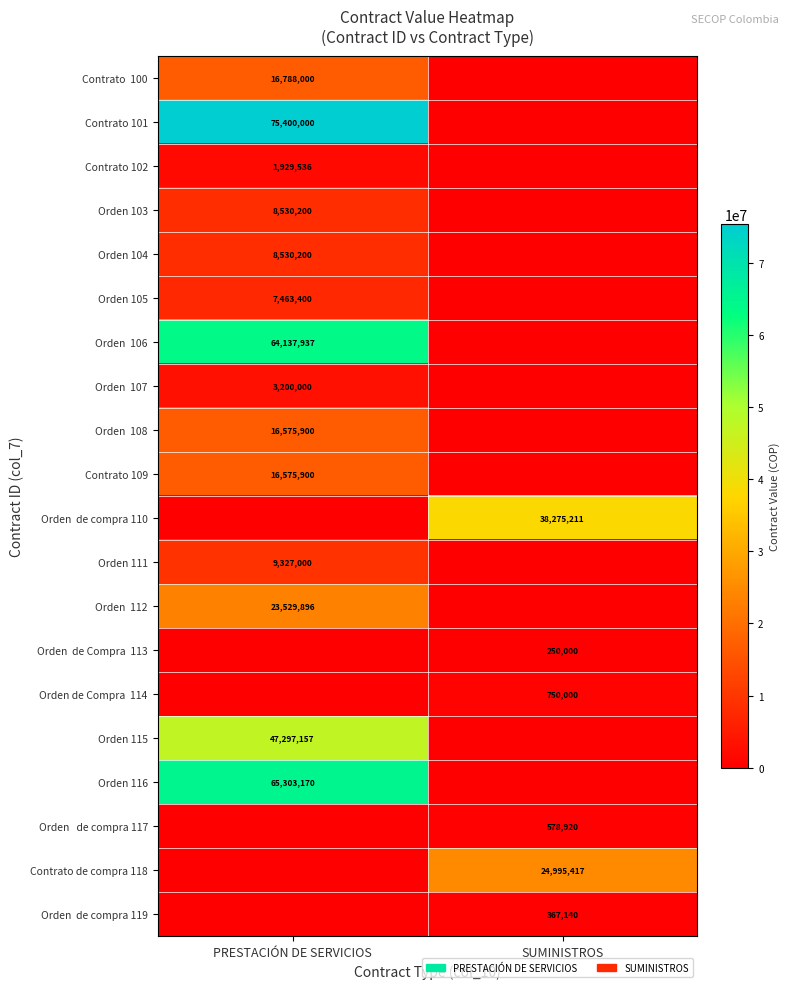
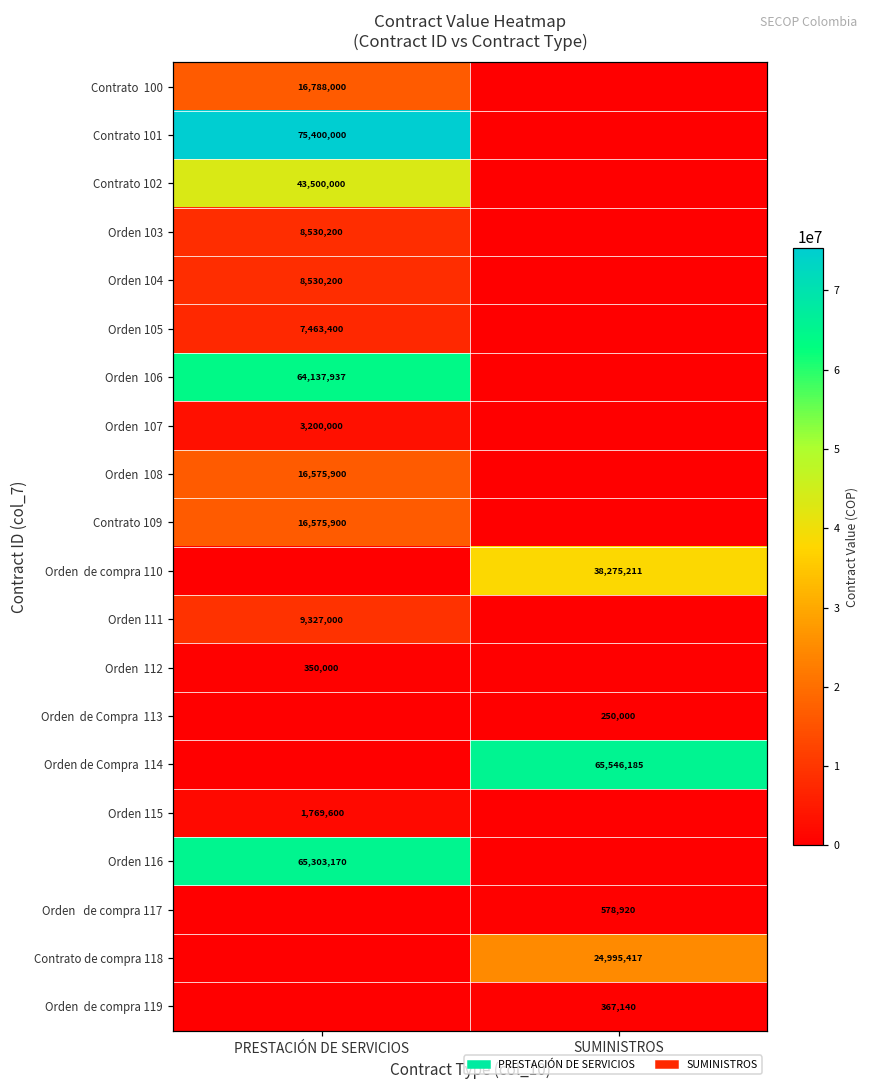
Contrato 102, PRESTACIÓN DE SERVICIOS: 1,929,536 -> 43,500,000
Orden 112, PRESTACIÓN DE SERVICIOS: 23,529,896 -> 350,000
Orden de Compra 114, SUMINISTROS: 750,000 -> 65,546,185
Orden 115, PRESTACIÓN DE SERVICIOS: 47,297,157 -> 1,769,600
